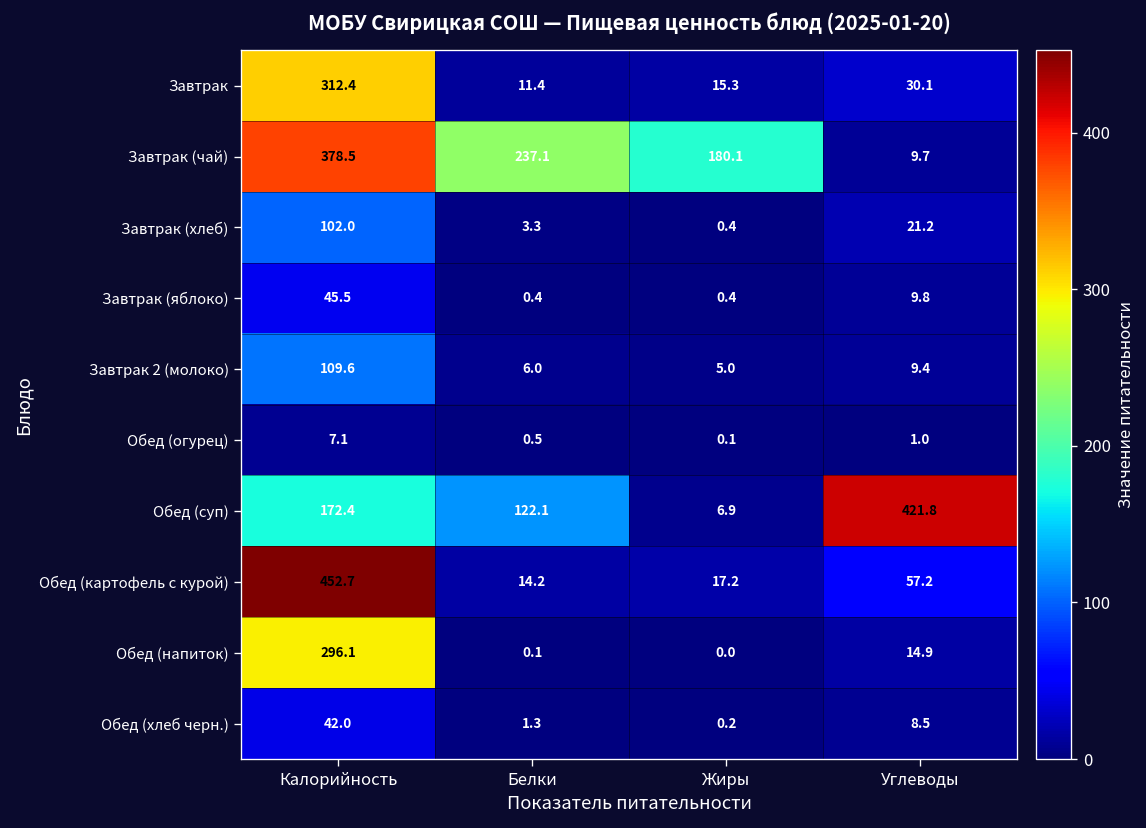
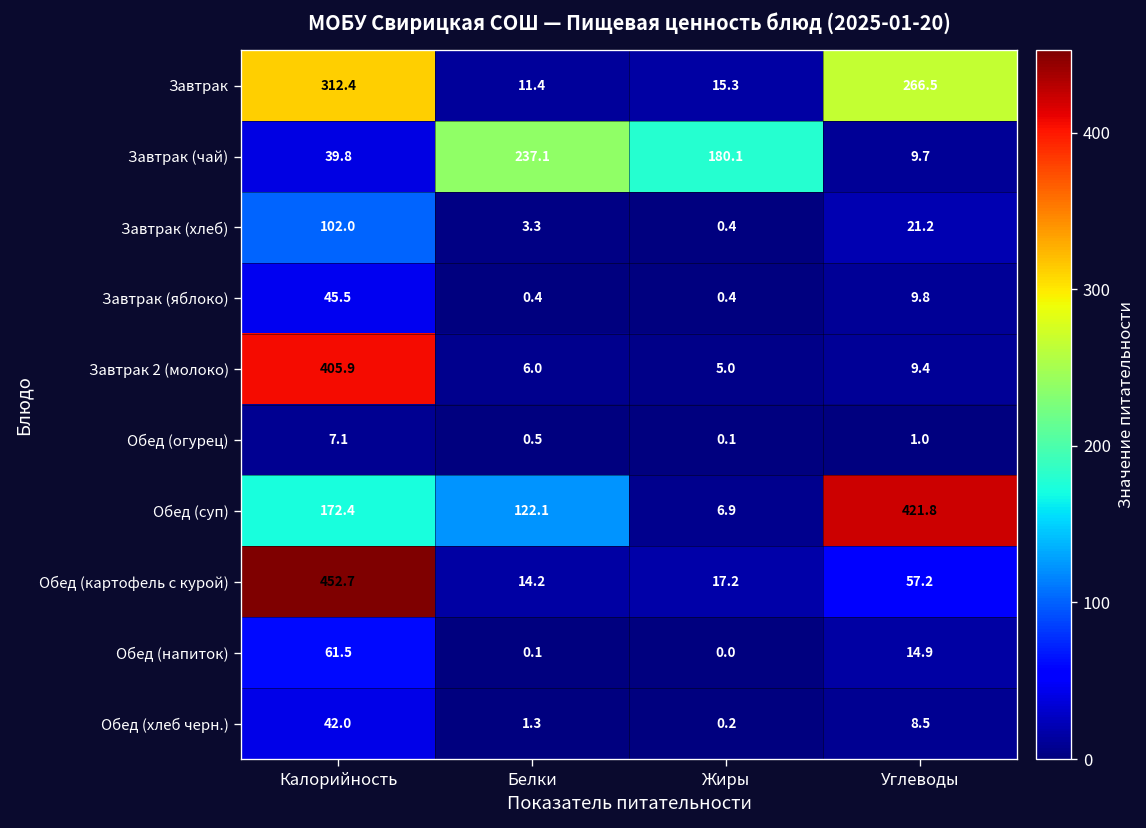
Завтрак, Углеводы: 30.1 -> 266.5
Завтрак (чай), Калорийность: 378.5 -> 39.8
Завтрак 2 (молоко), Калорийность: 109.6 -> 405.9
Обед (напиток), Калорийность: 296.1 -> 61.5
